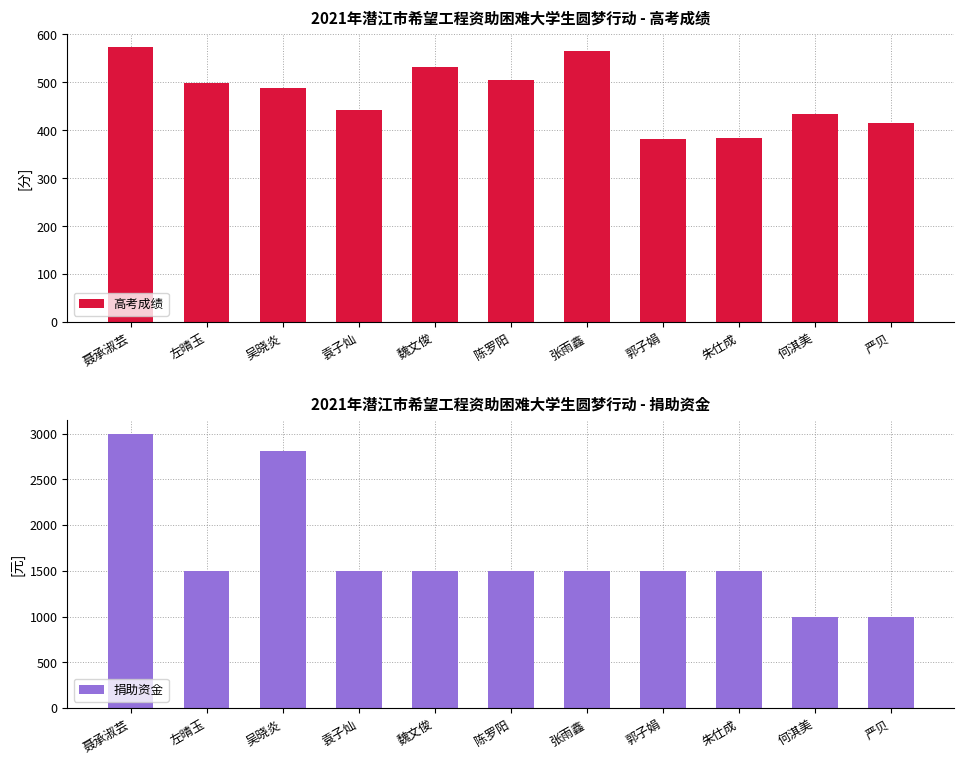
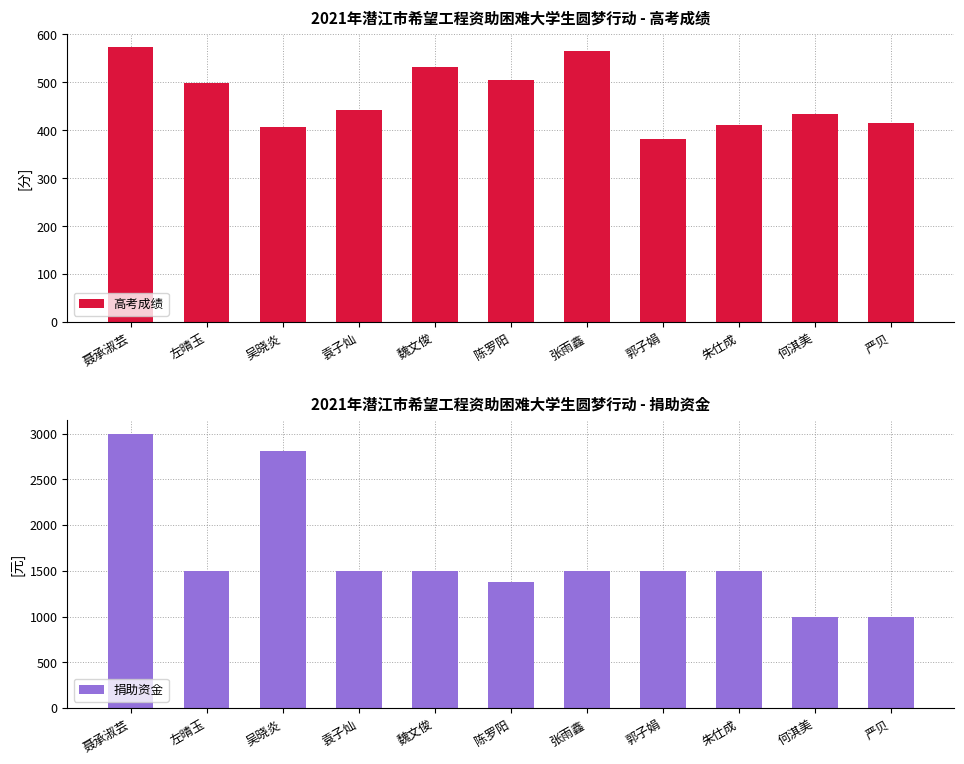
2021年潜江市希望工程资助困难大学生圆梦行动 - 高考成绩, 吴晓炎: 490 -> 410
2021年潜江市希望工程资助困难大学生圆梦行动 - 高考成绩, 朱仕成: 380 -> 410
2021年潜江市希望工程资助困难大学生圆梦行动 - 捐助资金, 陈罗阳: 1500 -> 1400
